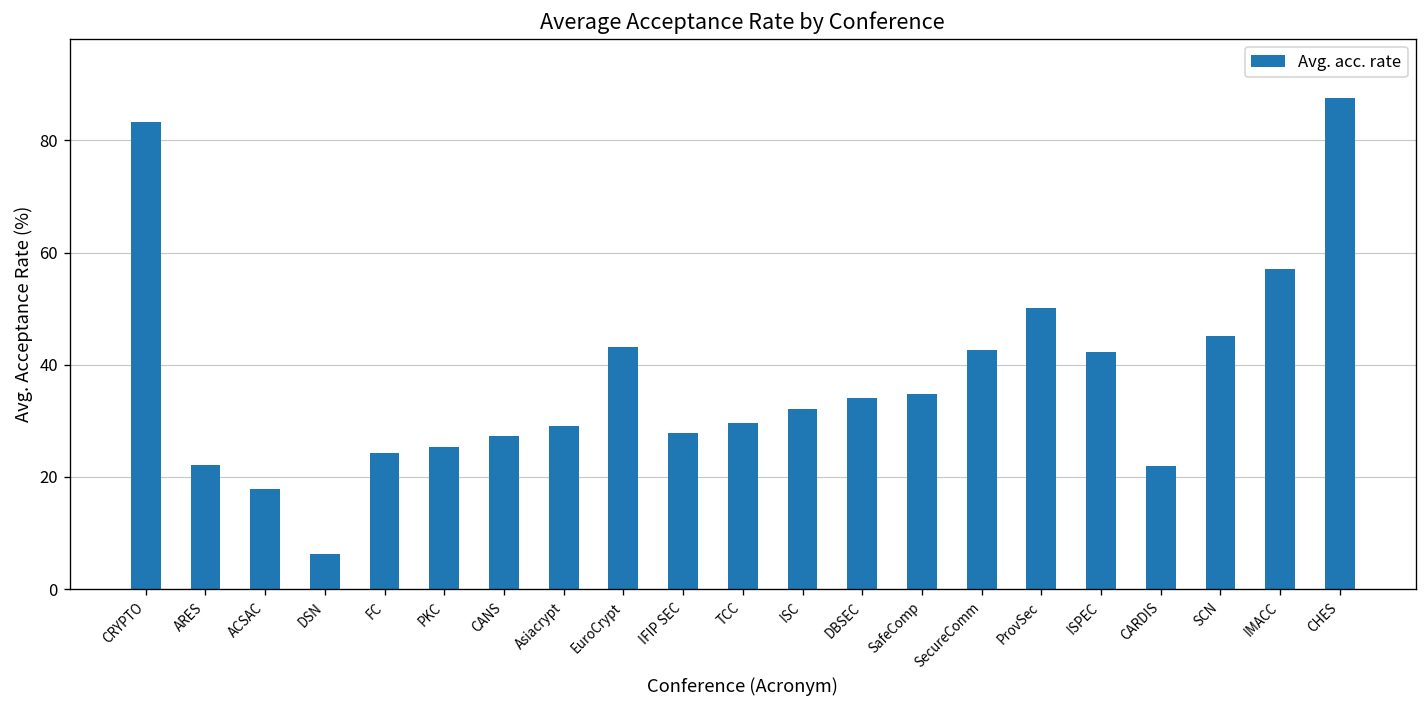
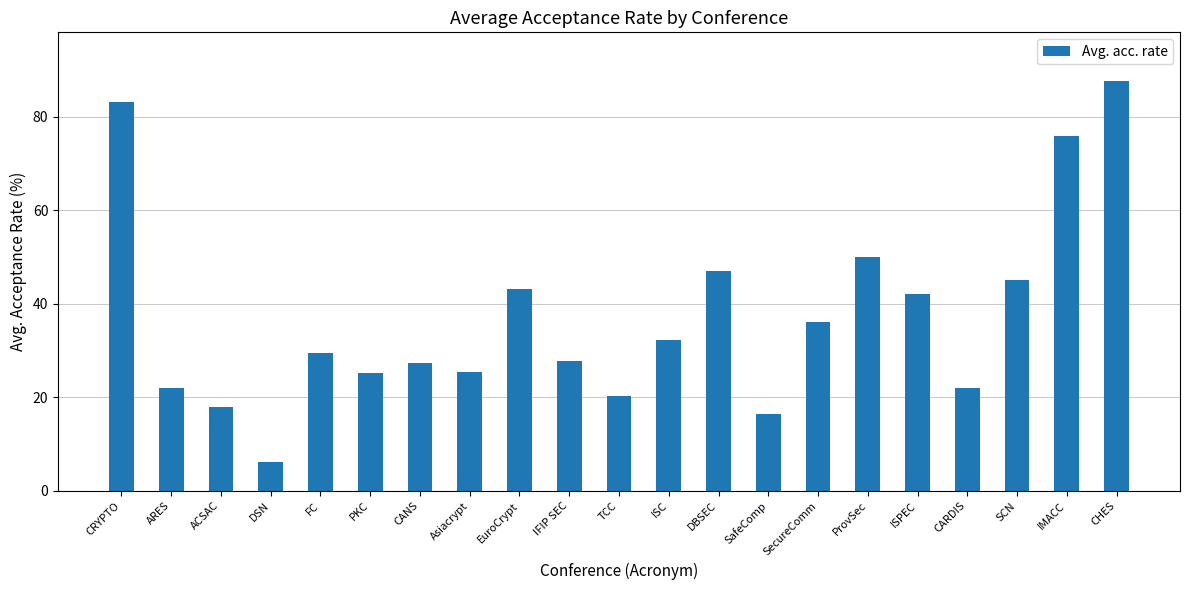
FC: 24 -> 30
Asiacrypt: 29 -> 26
TCC: 30 -> 20
DBSEC: 34 -> 47
SafeComp: 35 -> 16
SecureComm: 43 -> 36
IMACC: 57 -> 76
